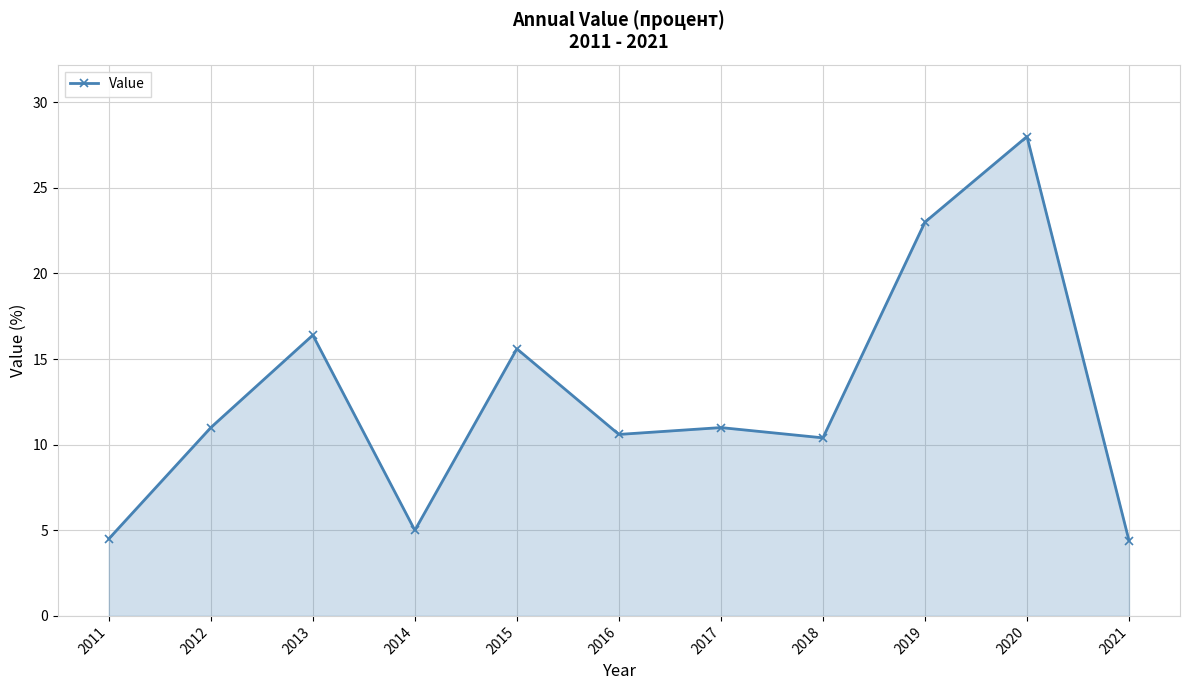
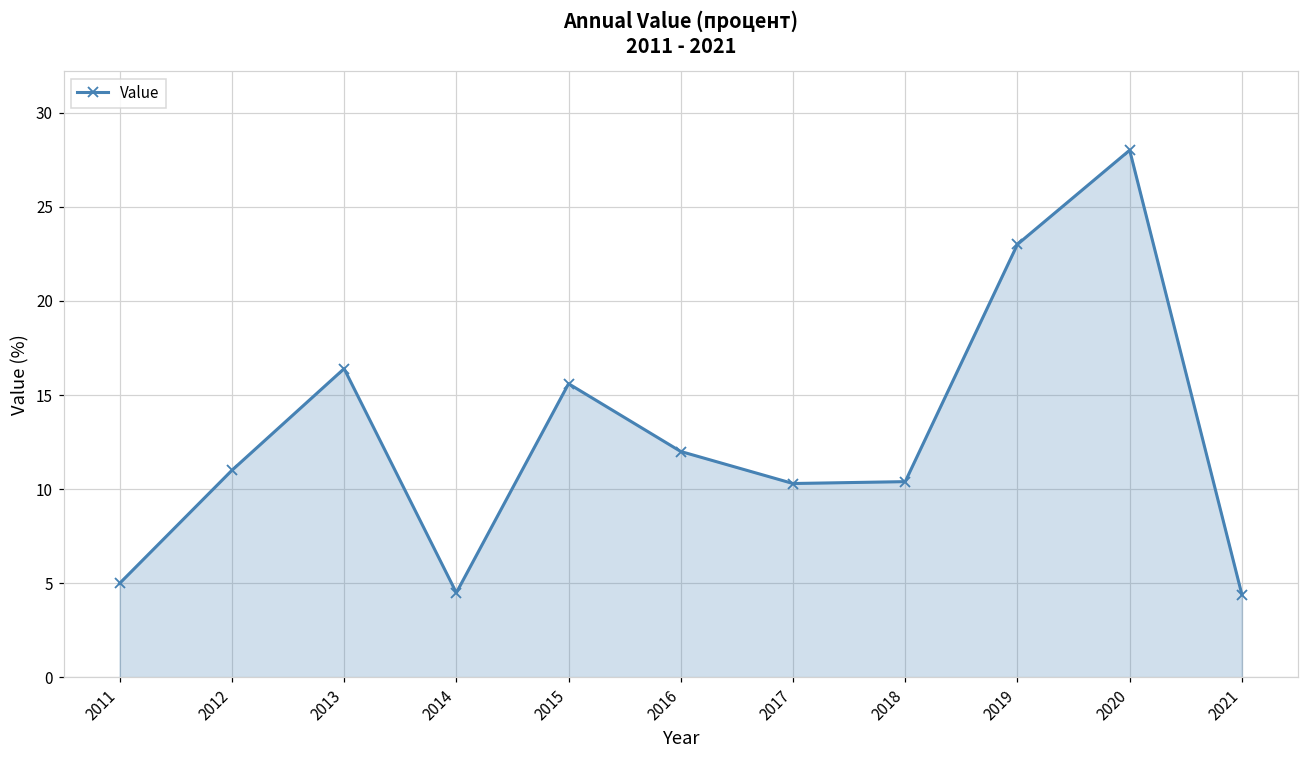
2011: 4.5 -> 5.0
2014: 5.0 -> 4.5
2016: 10.6 -> 12.0
2017: 11.0 -> 10.3
